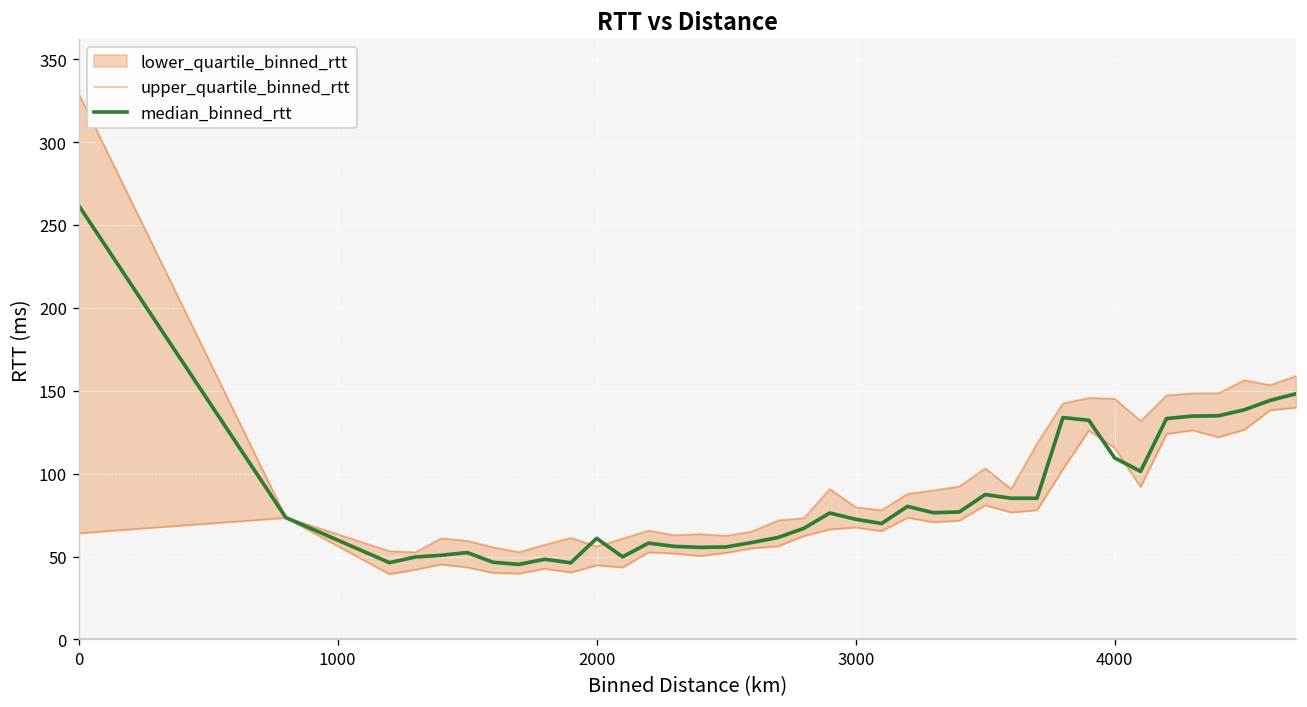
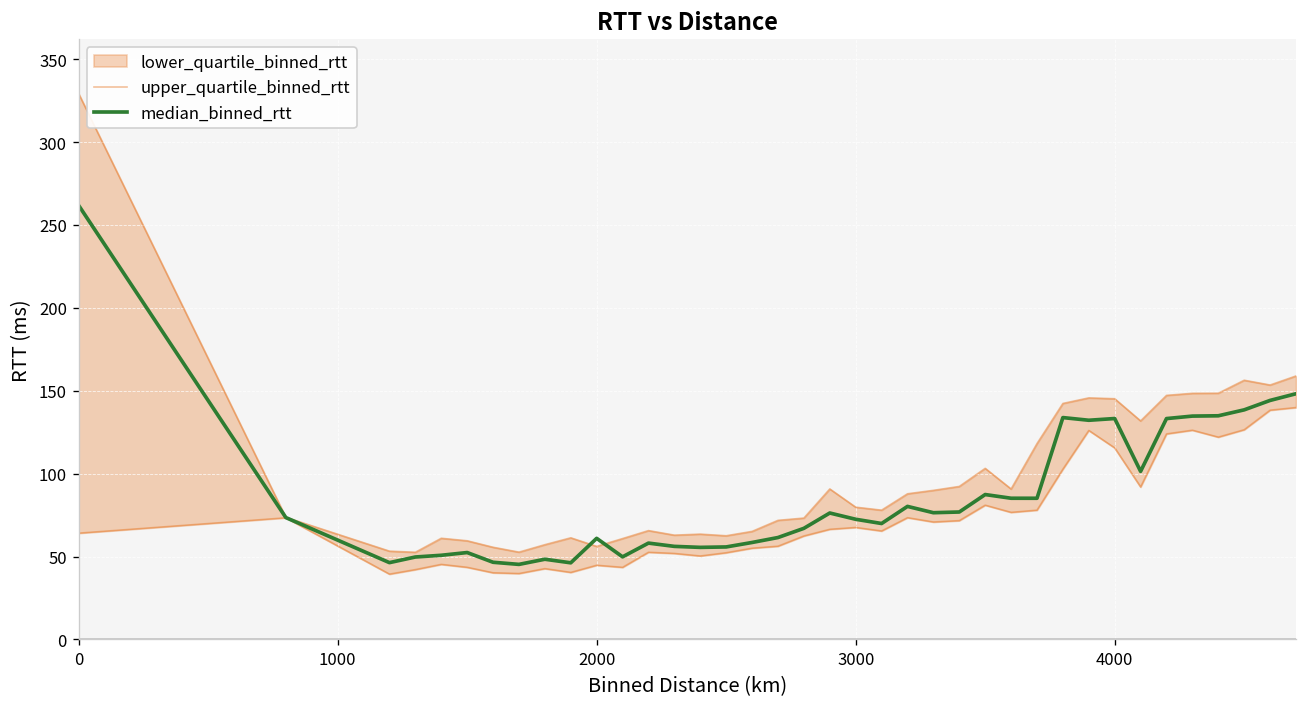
median_binned_rtt, 4000: 109 -> 133
